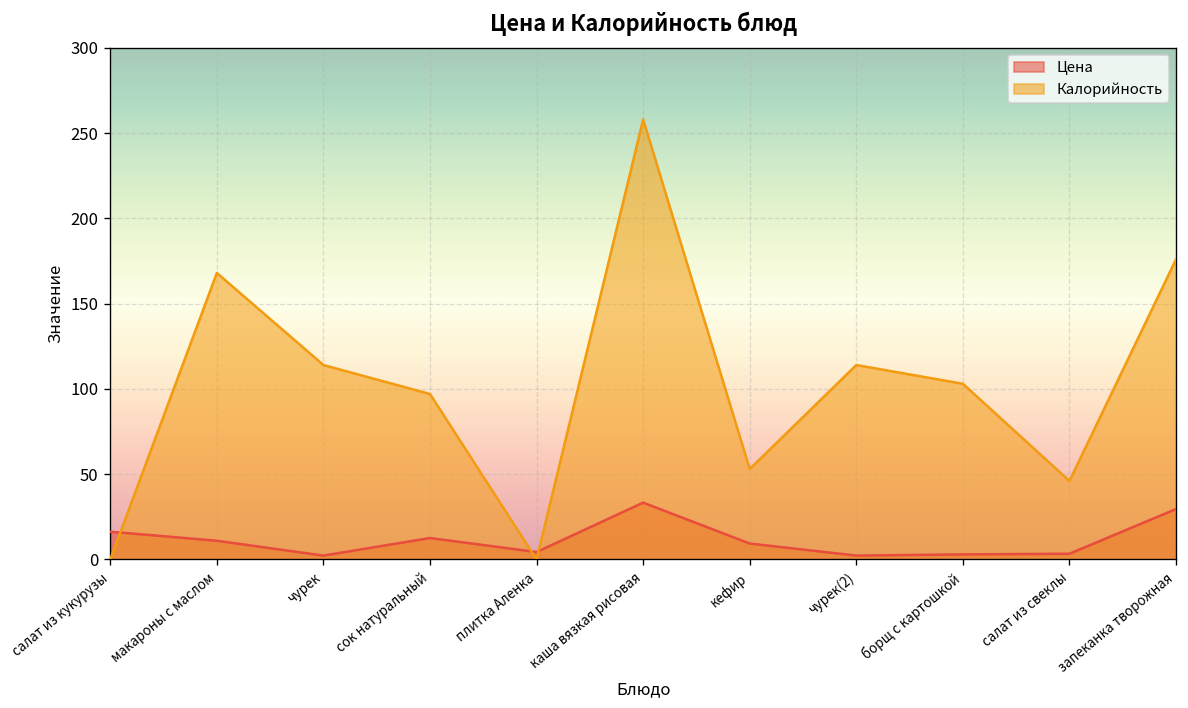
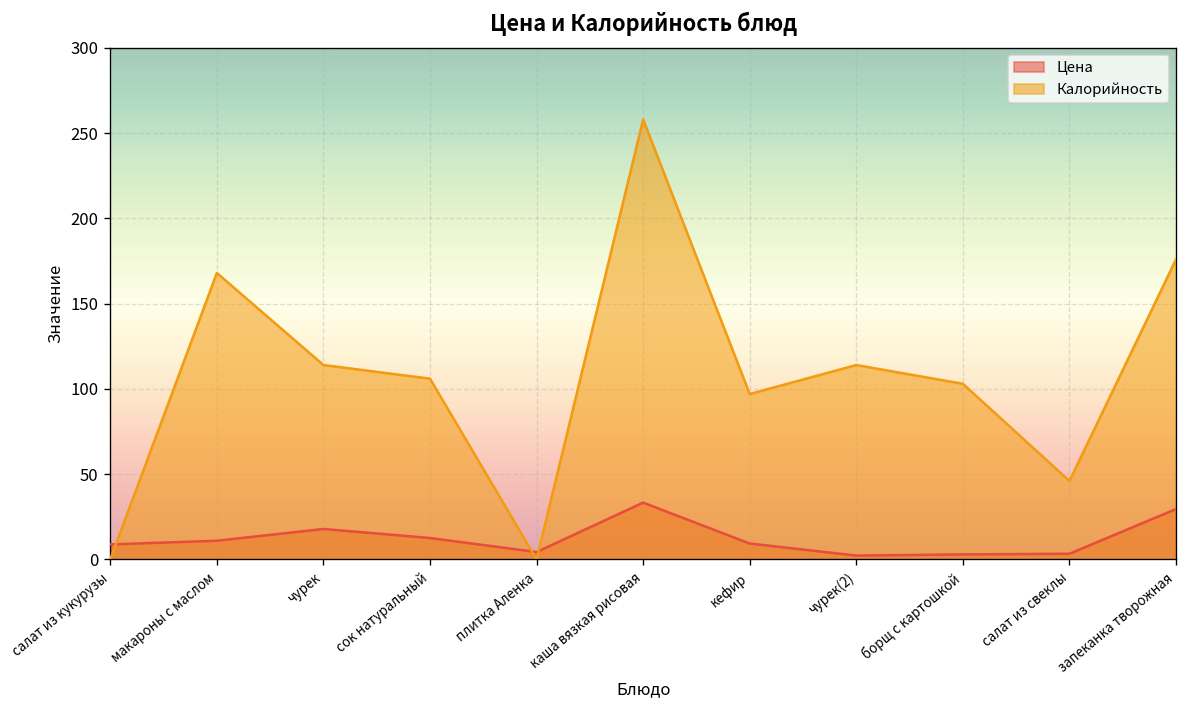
Цена, салат из кукурузы: 16 -> 9
Цена, чурек: 2 -> 18
Калорийность, сок натуральный: 97 -> 106
Калорийность, кефир: 53 -> 97
